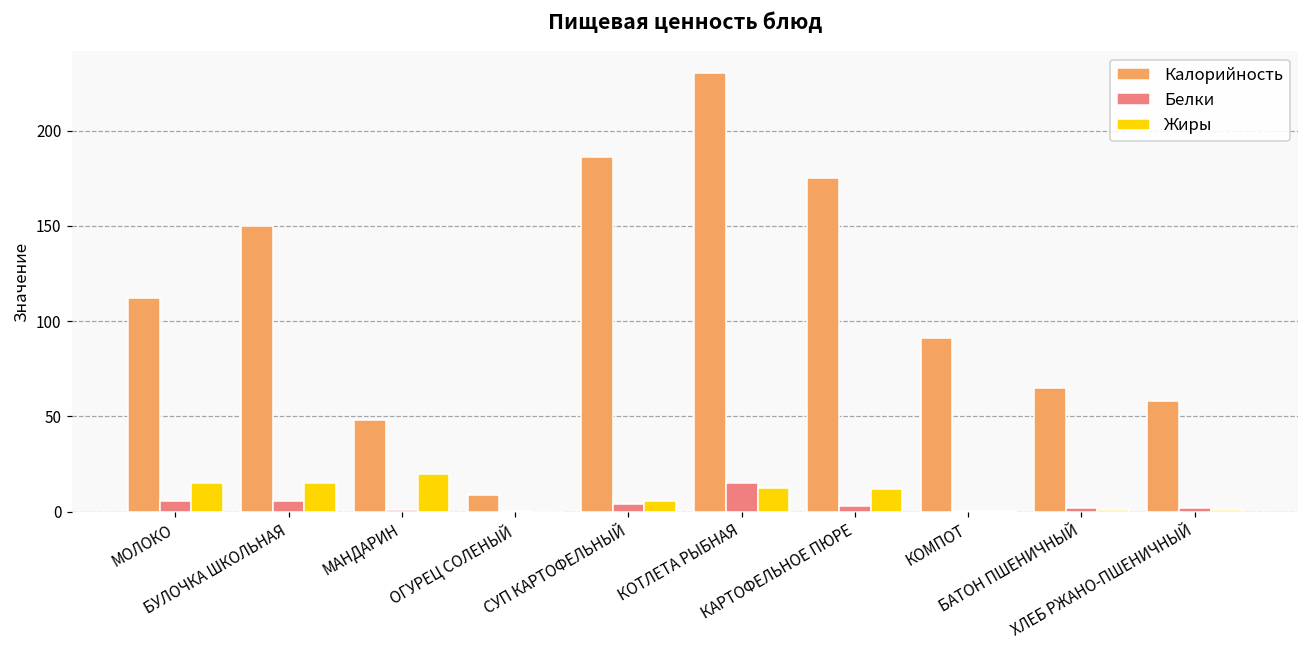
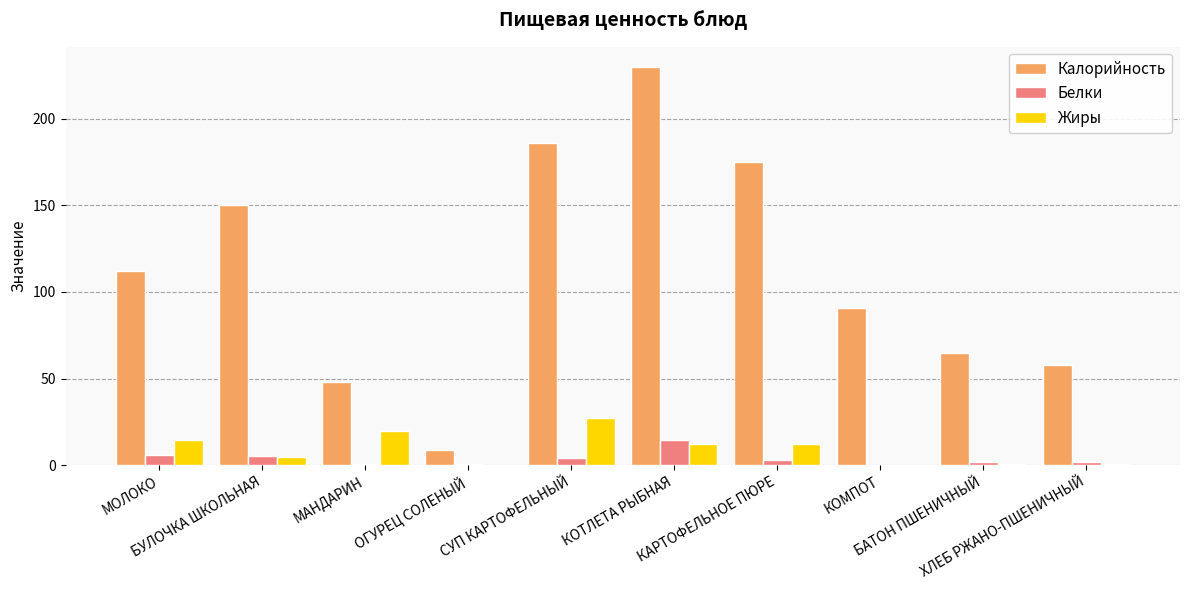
Жиры, БУЛОЧКА ШКОЛЬНАЯ: 15 -> 5
Жиры, СУП КАРТОФЕЛЬНЫЙ: 6 -> 27
